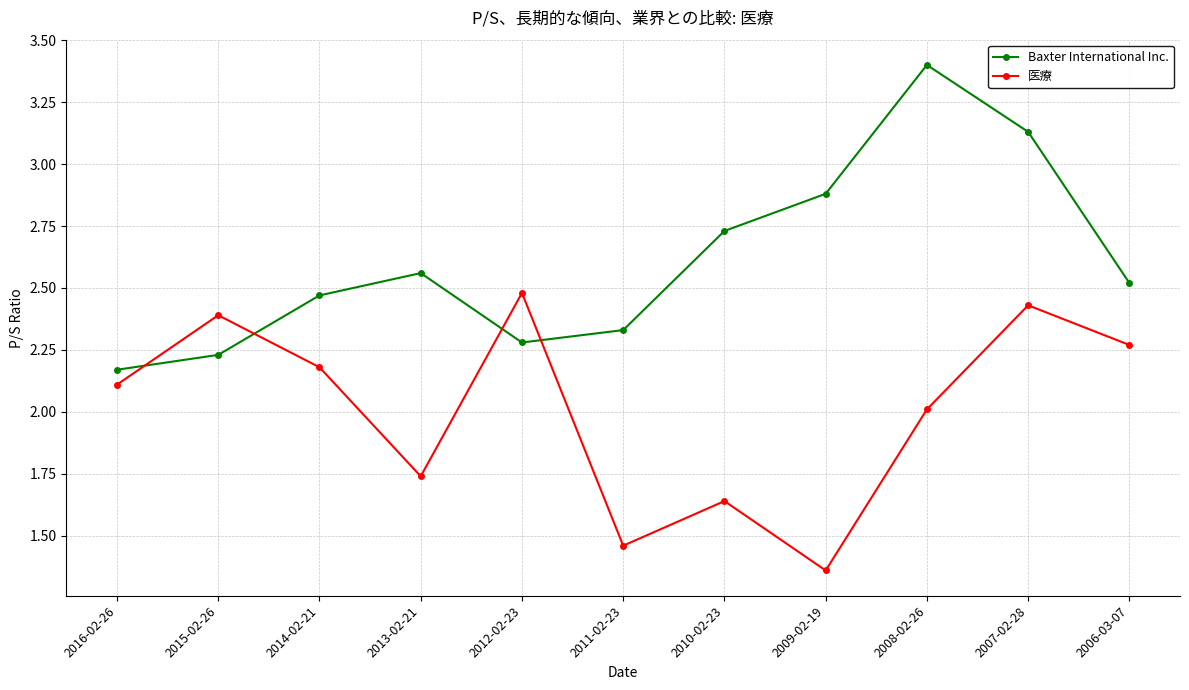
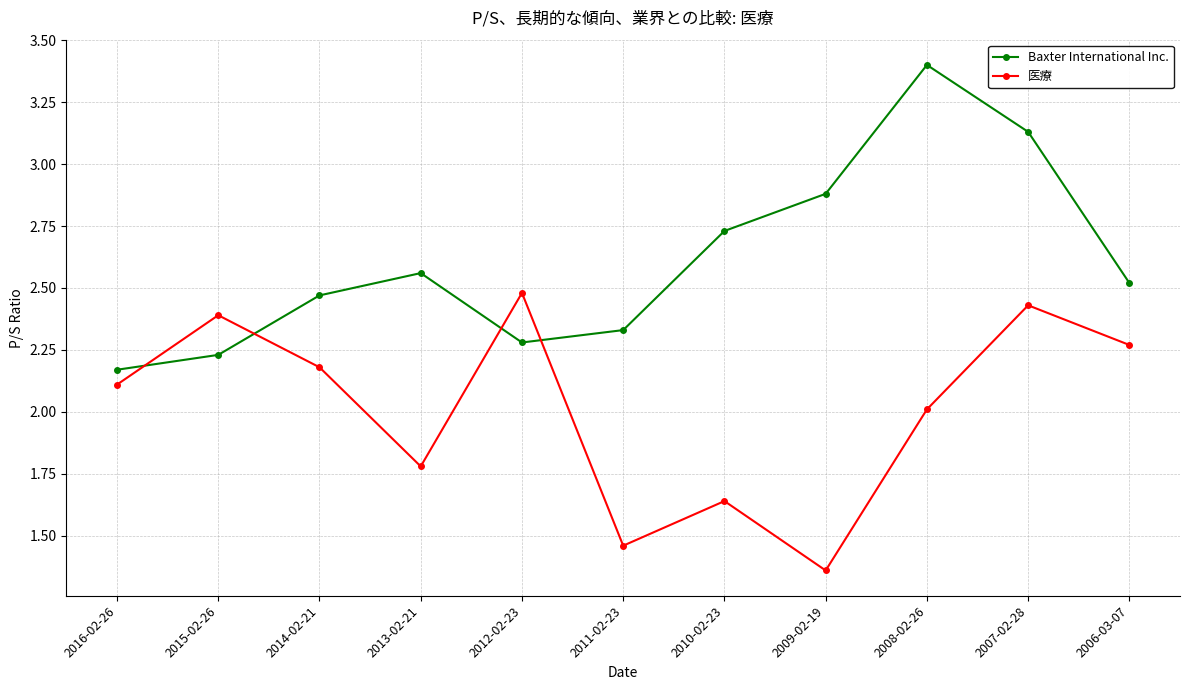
医療, 2013-02-21: 1.74 -> 1.78
